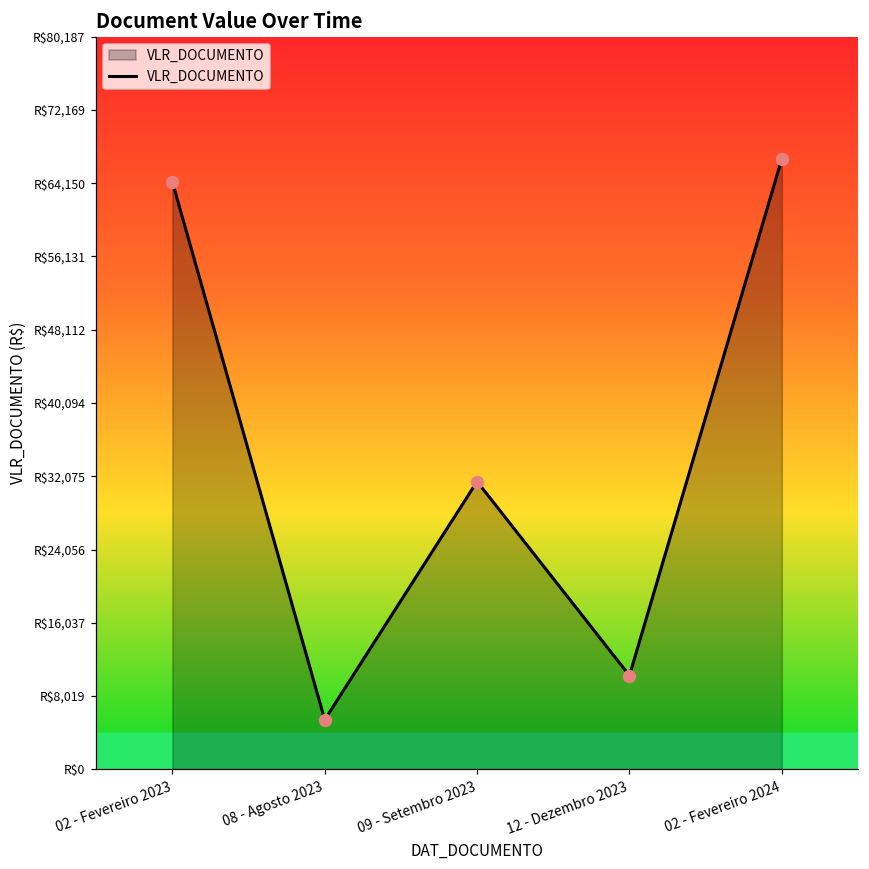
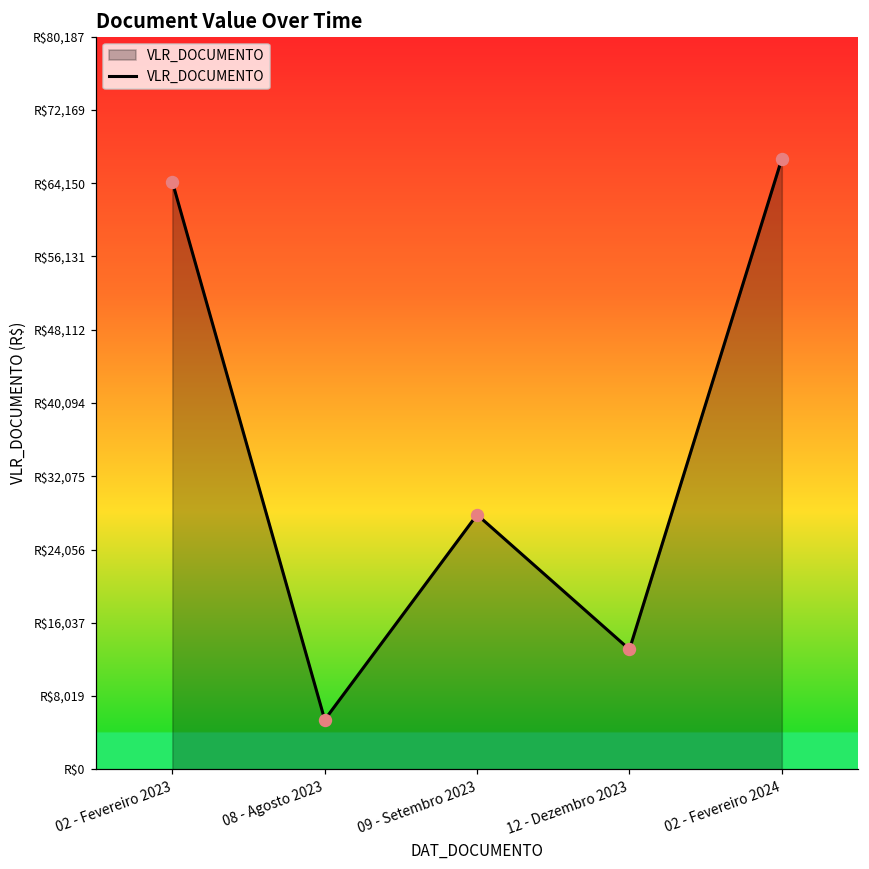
09 - Setembro 2023: R$32,000 -> R$28,000
12 - Dezembro 2023: R$10,000 -> R$13,000
